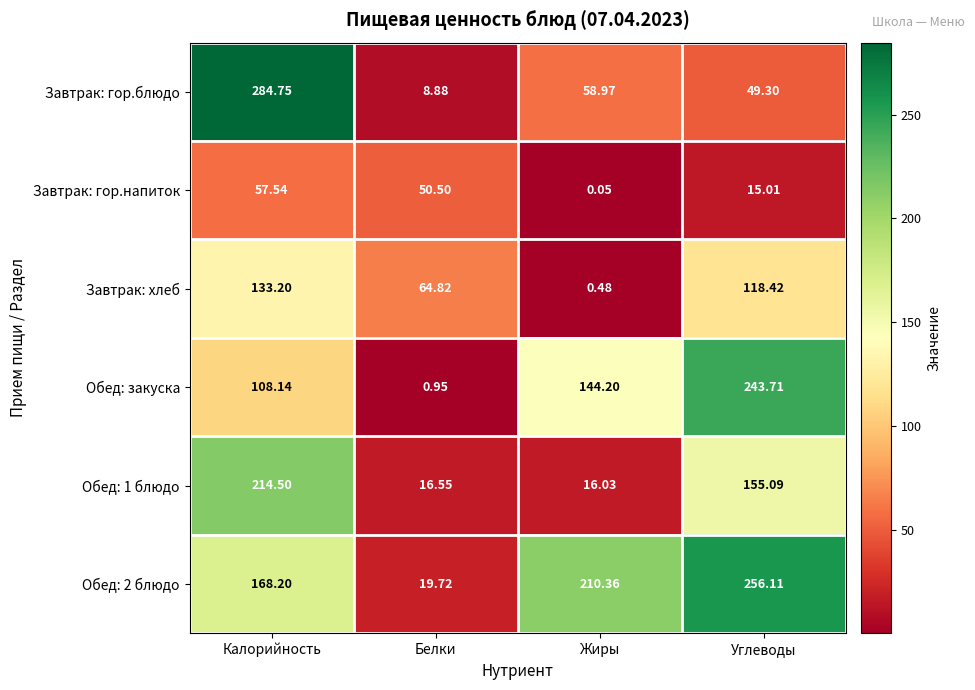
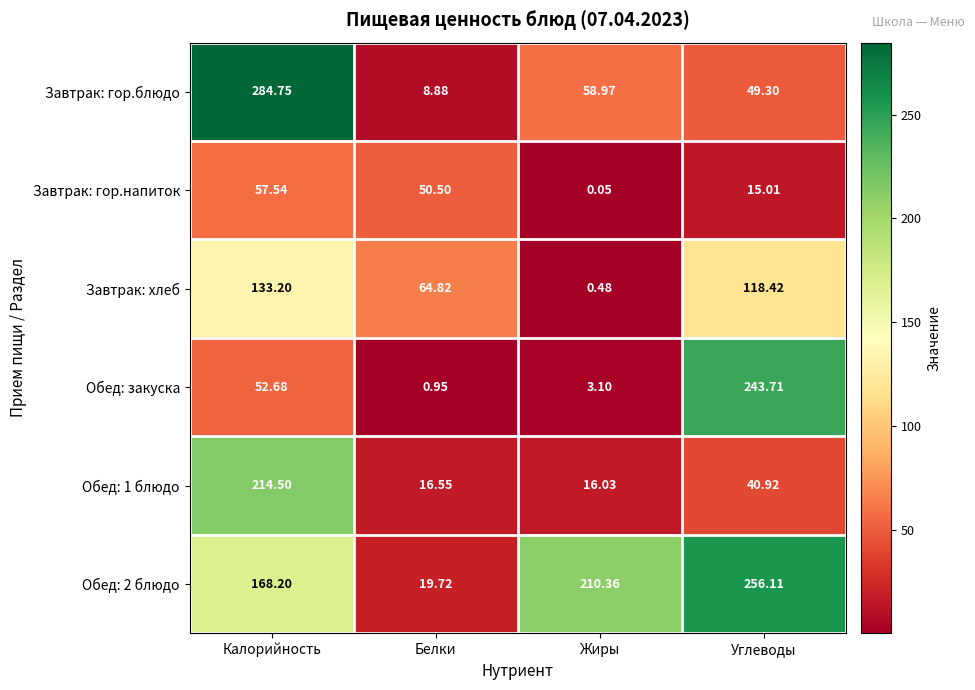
Обед: закуска, Калорийность: 108.14 -> 52.68
Обед: закуска, Жиры: 144.20 -> 3.10
Обед: 1 блюдо, Углеводы: 155.09 -> 40.92
